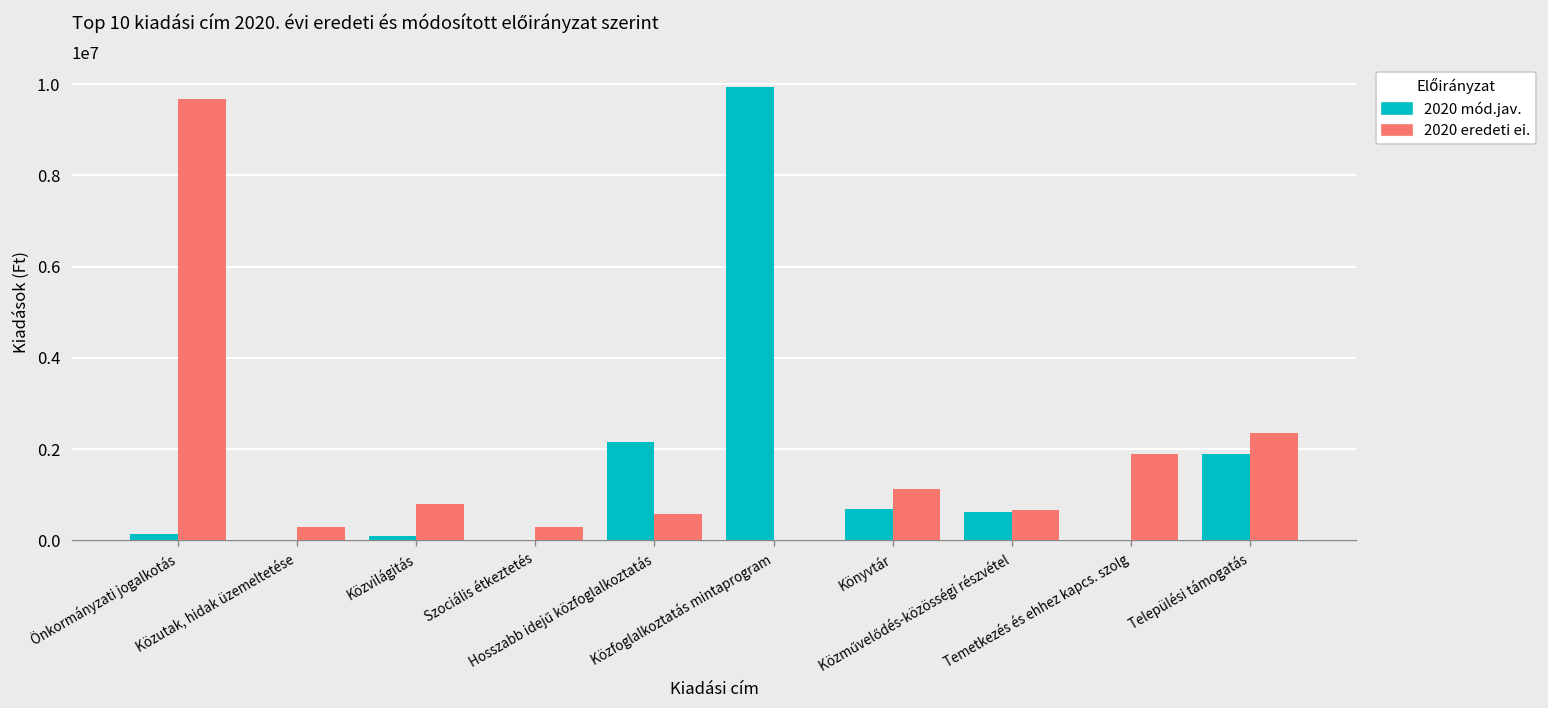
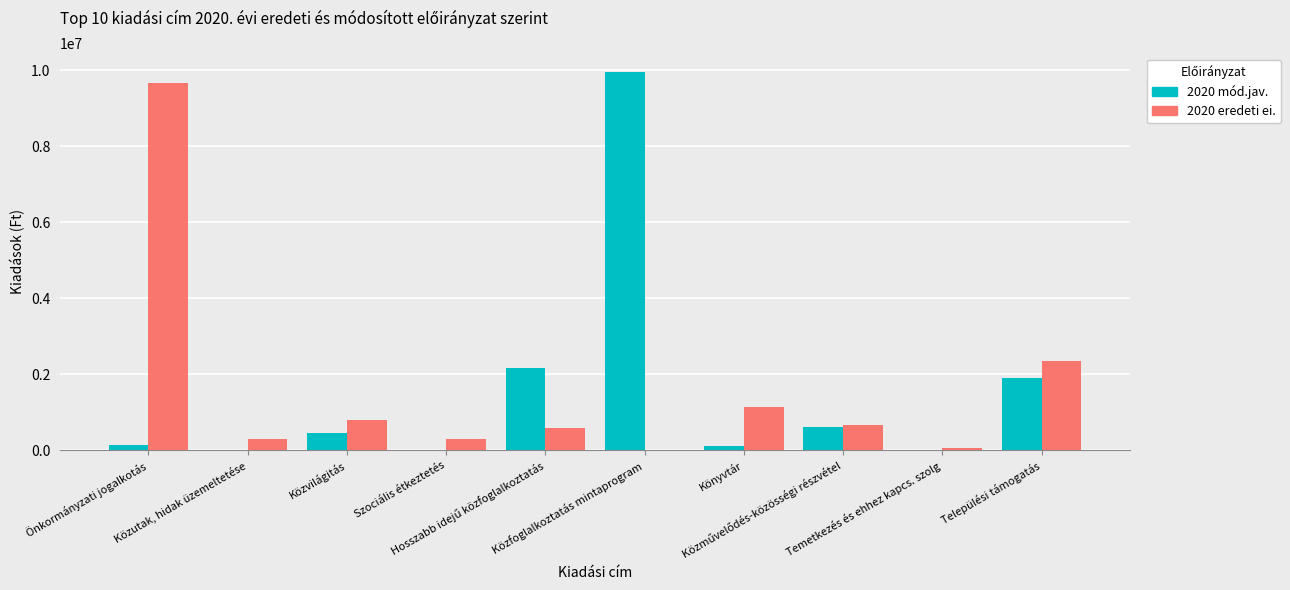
2020 mód.jav., Közvilágitás: 100000 -> 400000
2020 mód.jav., Könyvtár: 700000 -> 100000
2020 eredeti ei., Temetkezés és ehhez kapcs. szolg: 1900000 -> 100000
